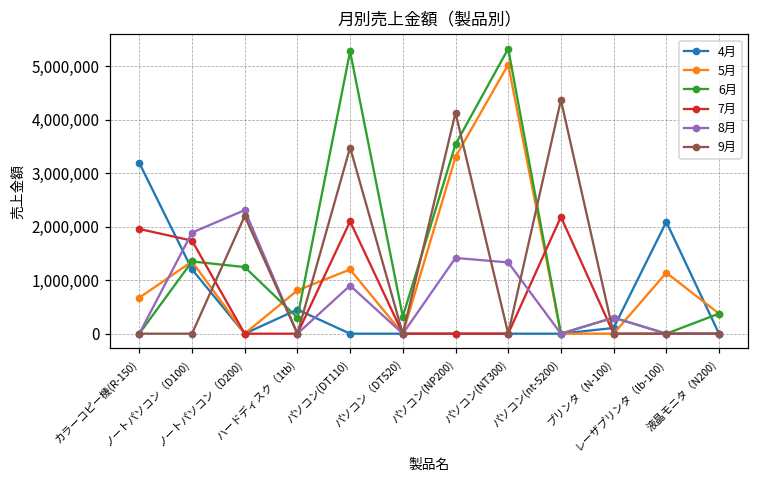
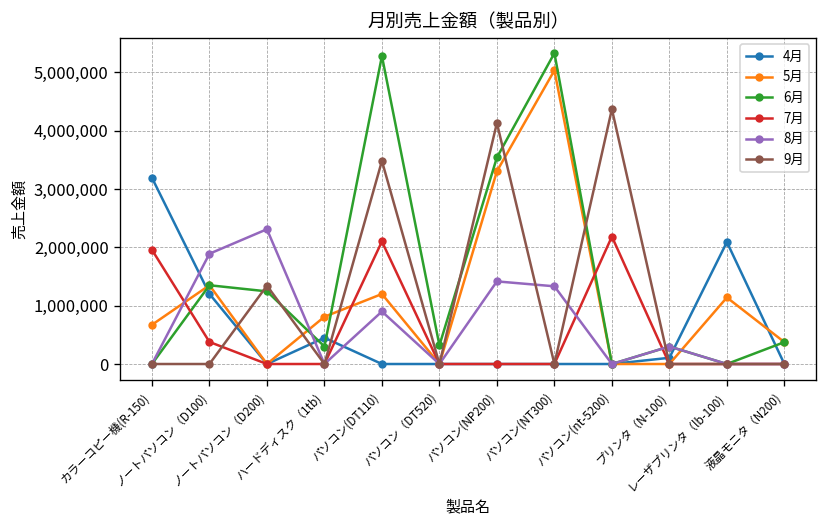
7月, ノートパソコン（D100): 1,700,000 -> 400,000
9月, ノートパソコン（D200): 2,200,000 -> 1,300,000
